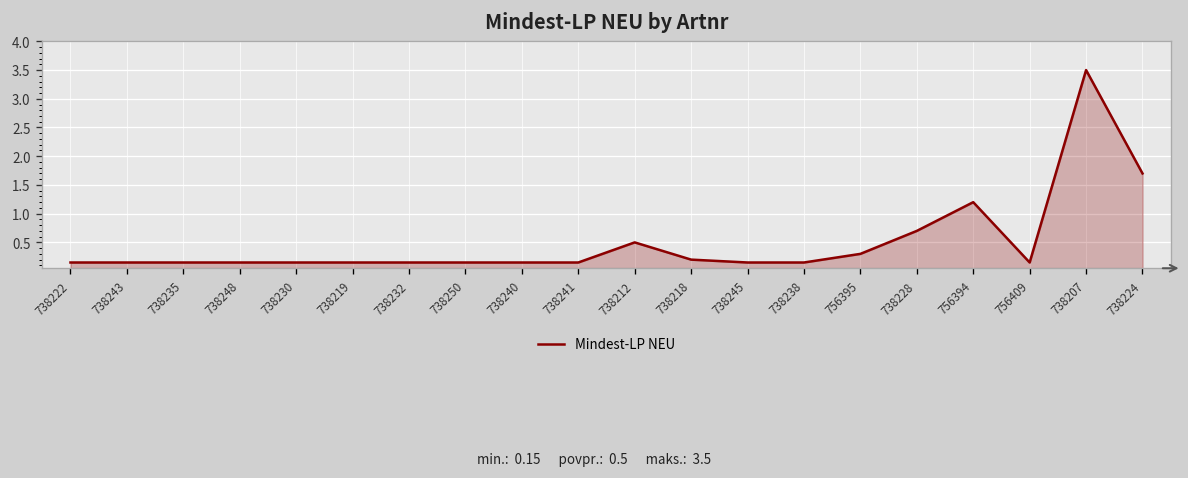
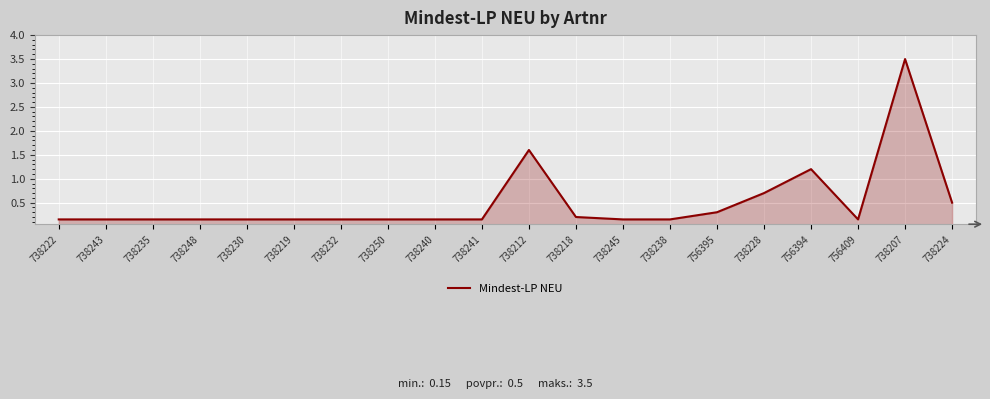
738212: 0.5 -> 1.6
738224: 1.7 -> 0.5
